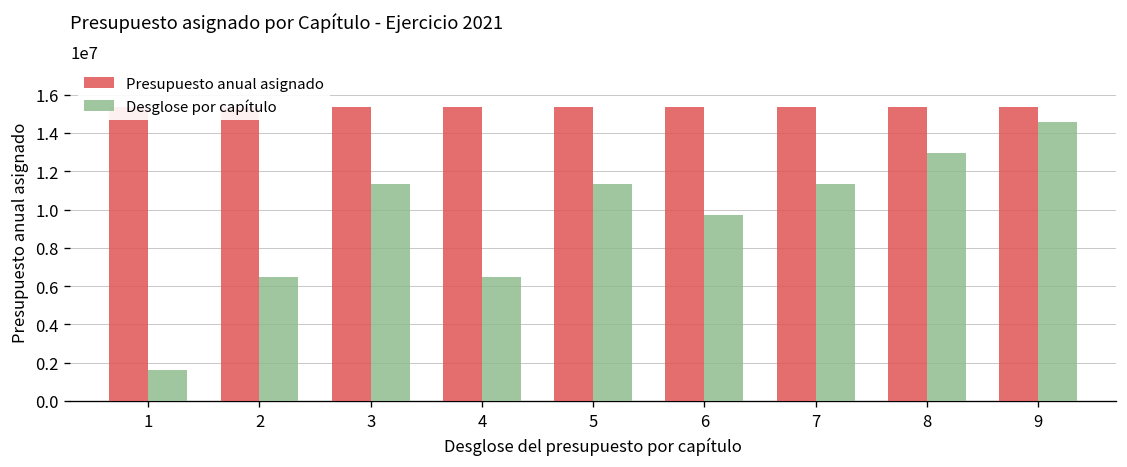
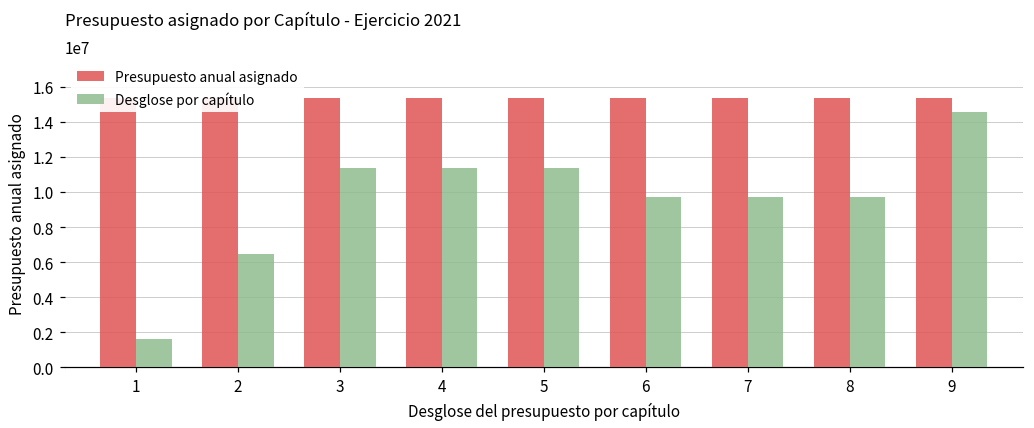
Desglose por capítulo, 4: 6500000 -> 11300000
Desglose por capítulo, 7: 11300000 -> 9700000
Desglose por capítulo, 8: 13000000 -> 9700000
